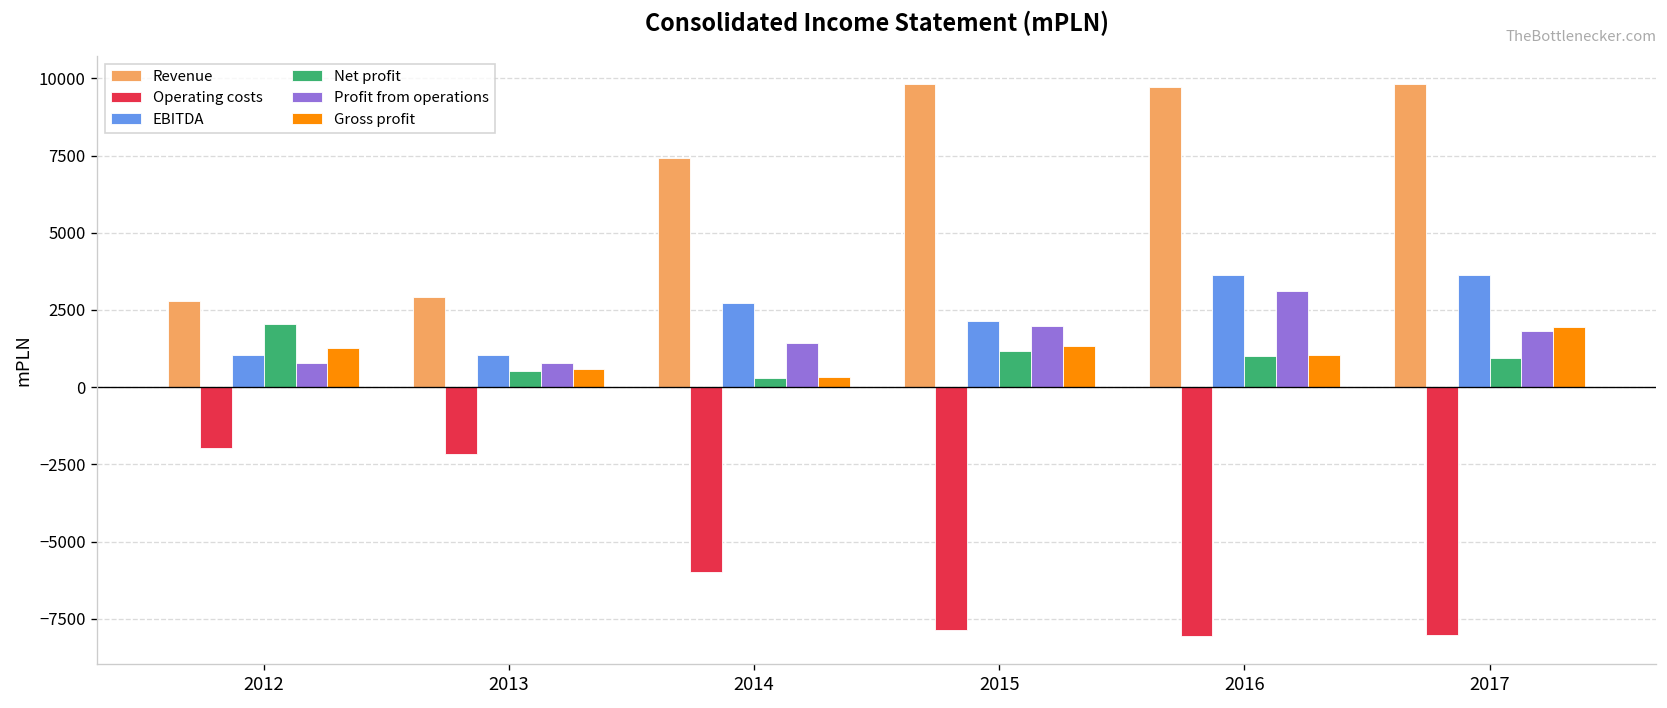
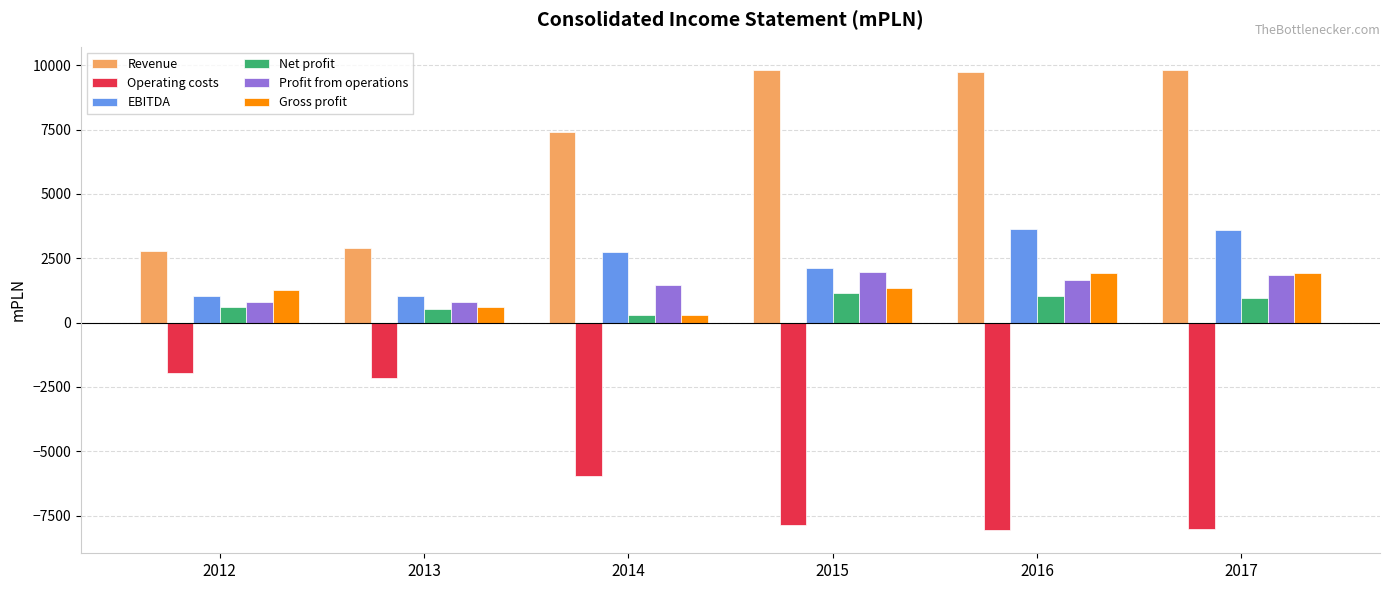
Net profit, 2012: 2000 -> 600
Profit from operations, 2016: 3100 -> 1700
Gross profit, 2016: 1000 -> 1900
